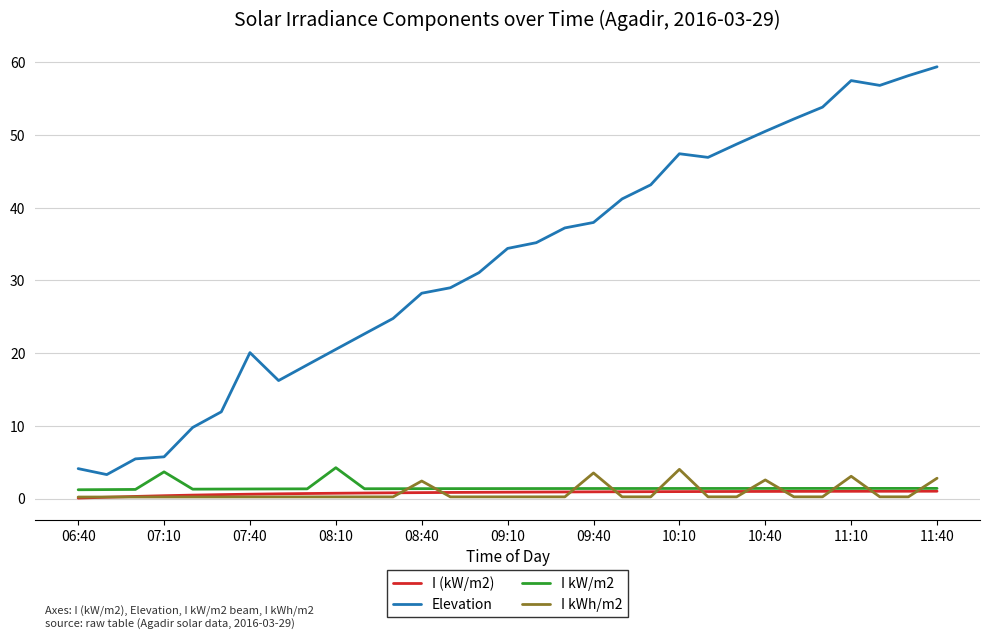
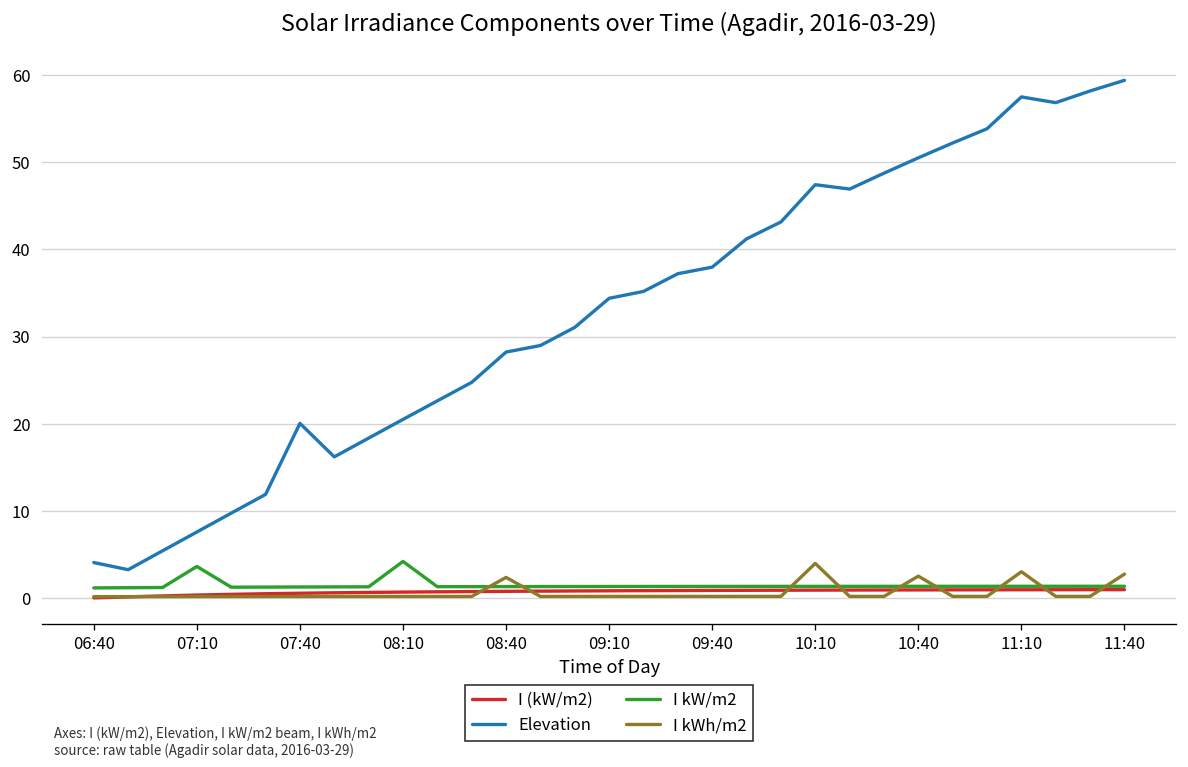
Elevation, 07:10: 6 -> 8
I kWh/m2, 09:40: 4 -> 0
